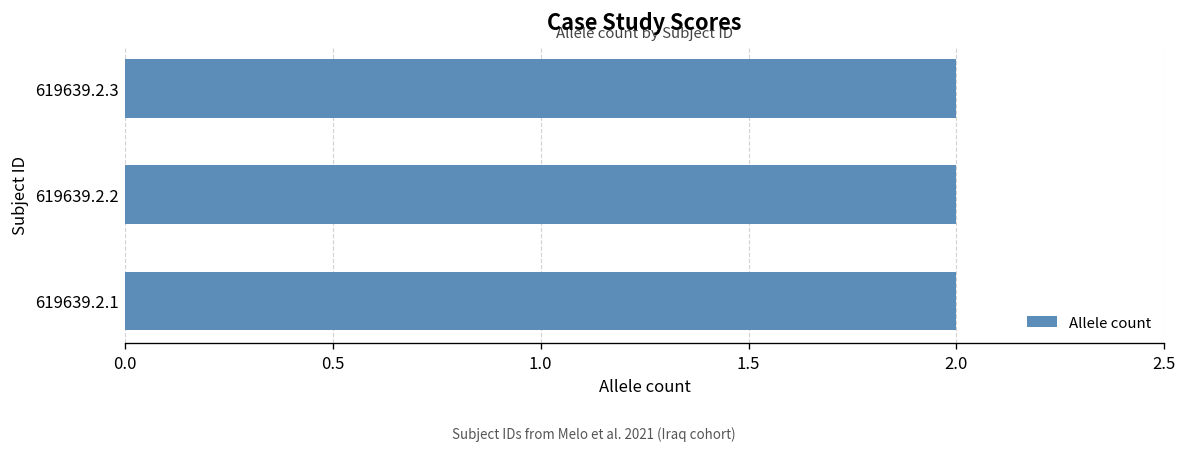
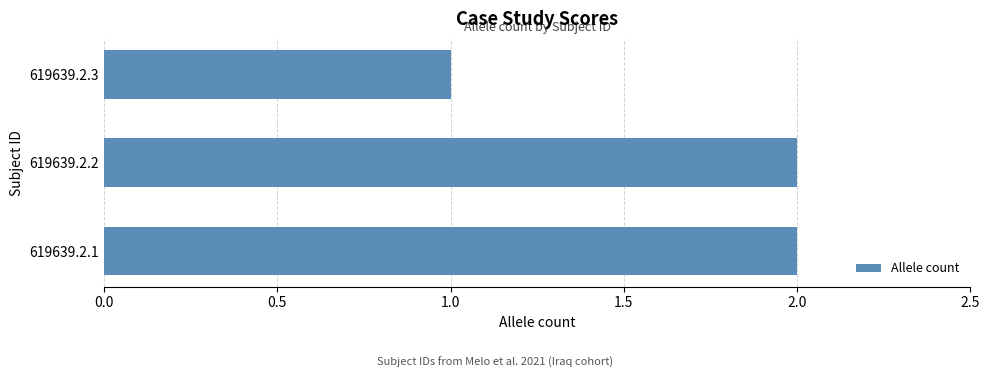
619639.2.3: 2 -> 1
